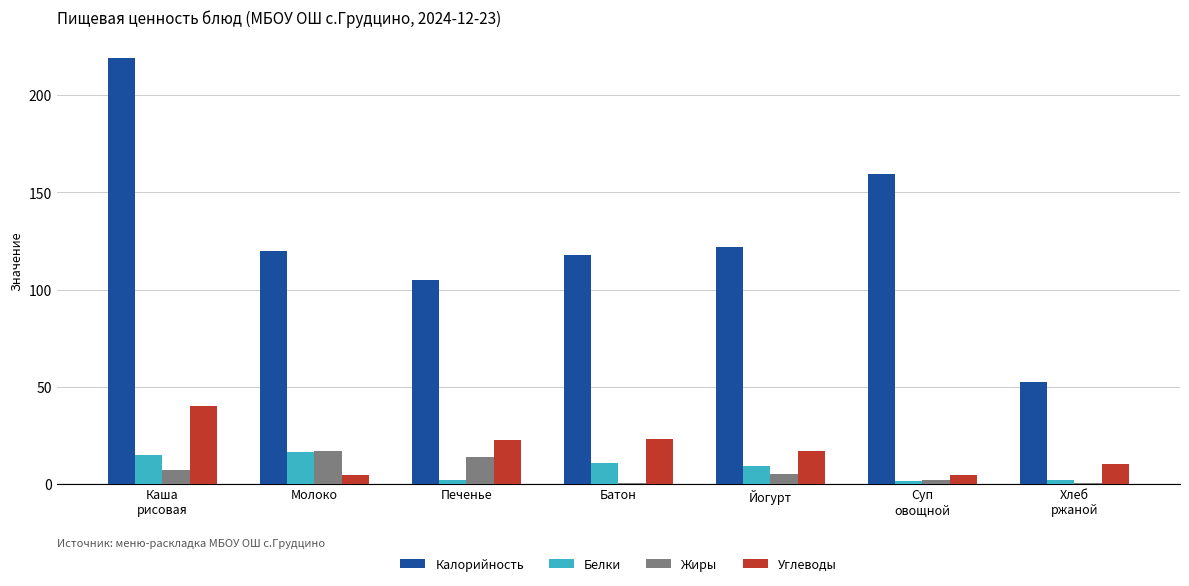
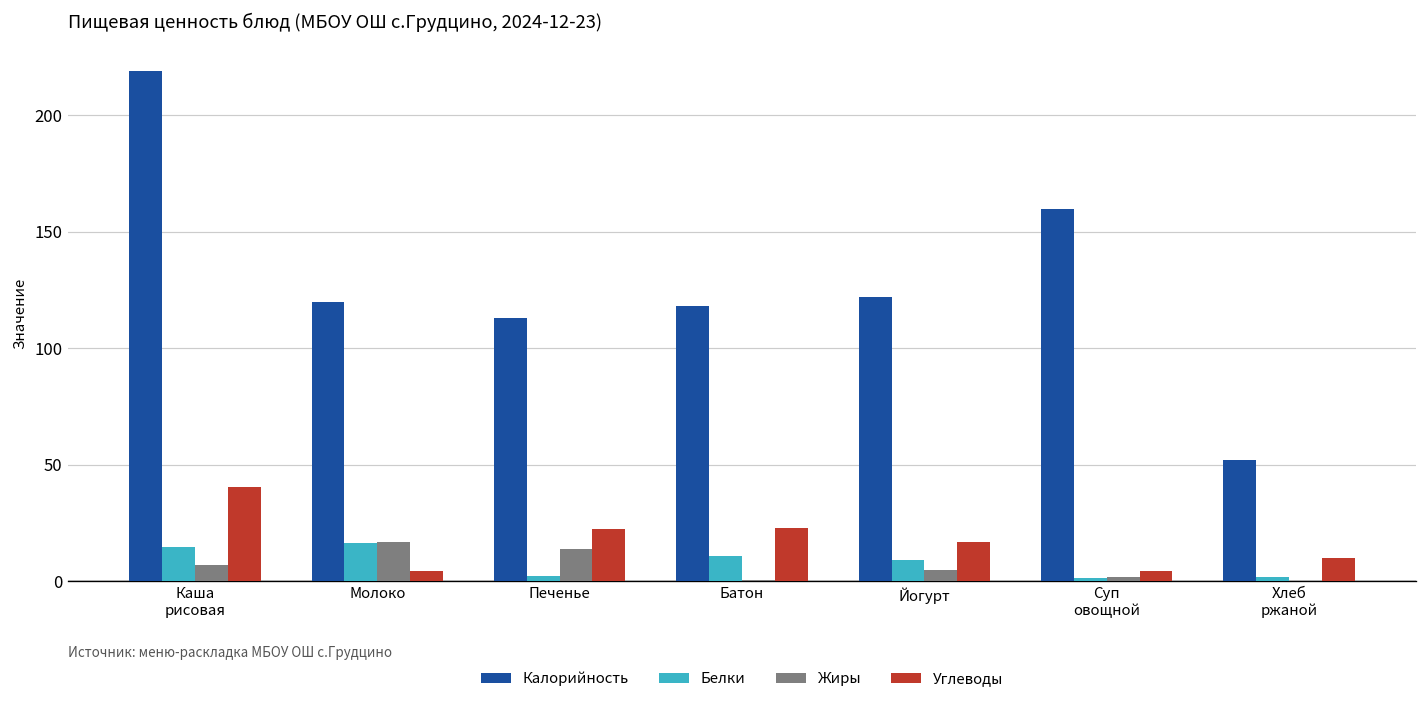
Калорийность, Печенье: 105 -> 113
